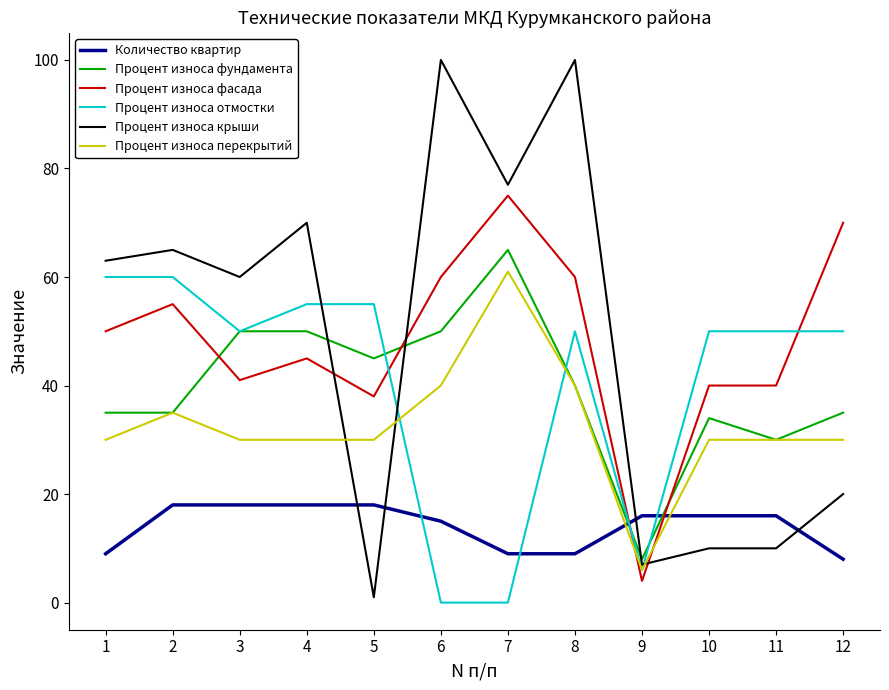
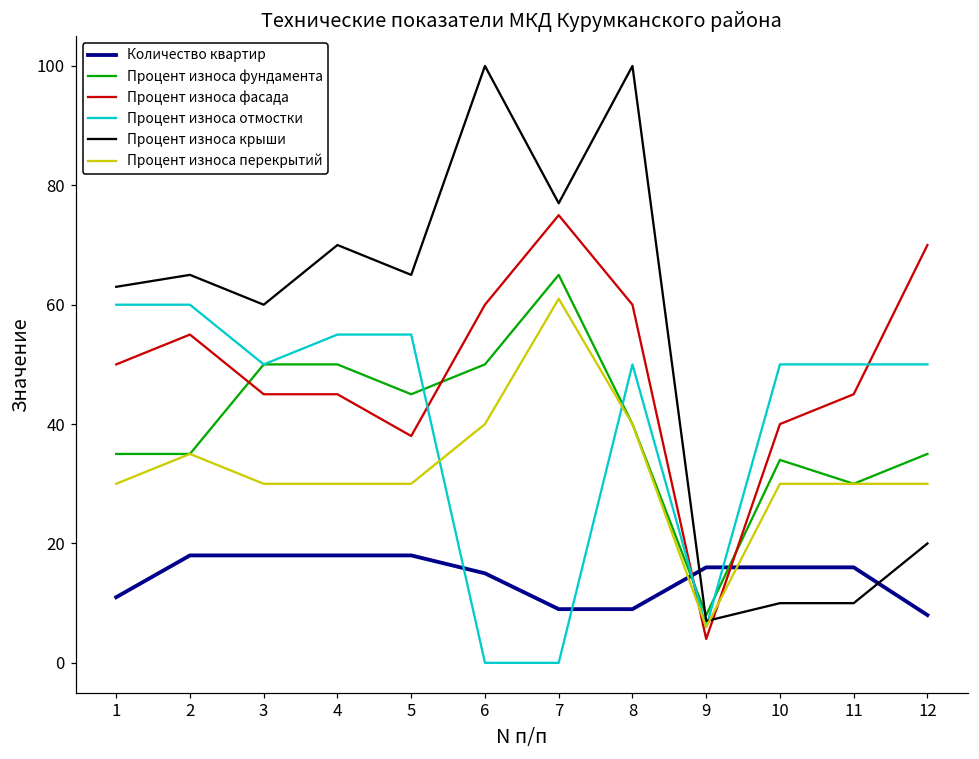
Количество квартир, 1: 9 -> 11
Процент износа фасада, 3: 41 -> 45
Процент износа крыши, 5: 1 -> 65
Процент износа фасада, 11: 40 -> 45
